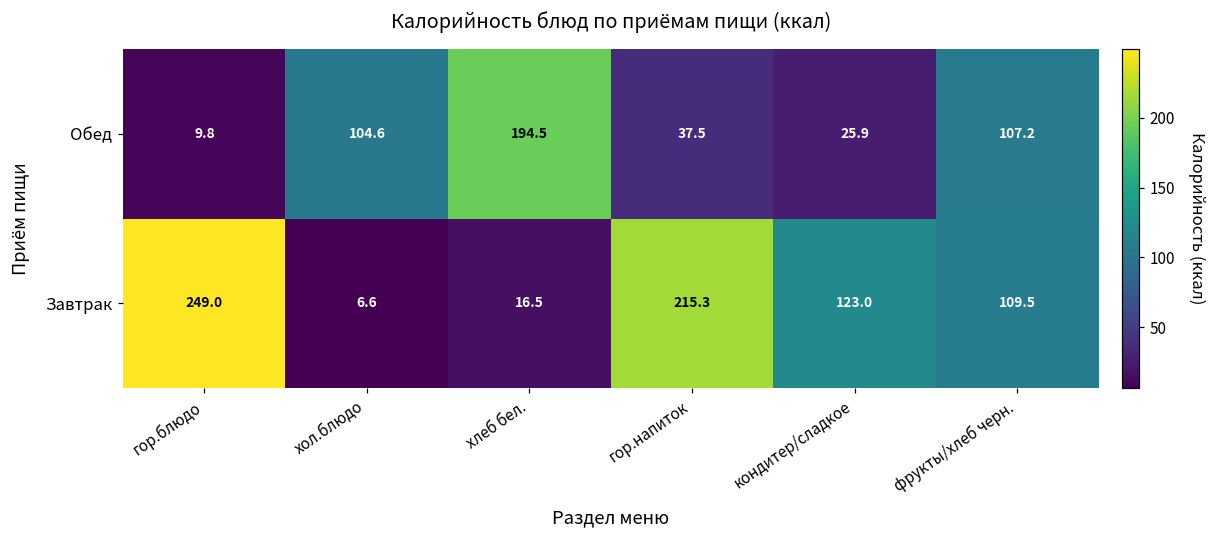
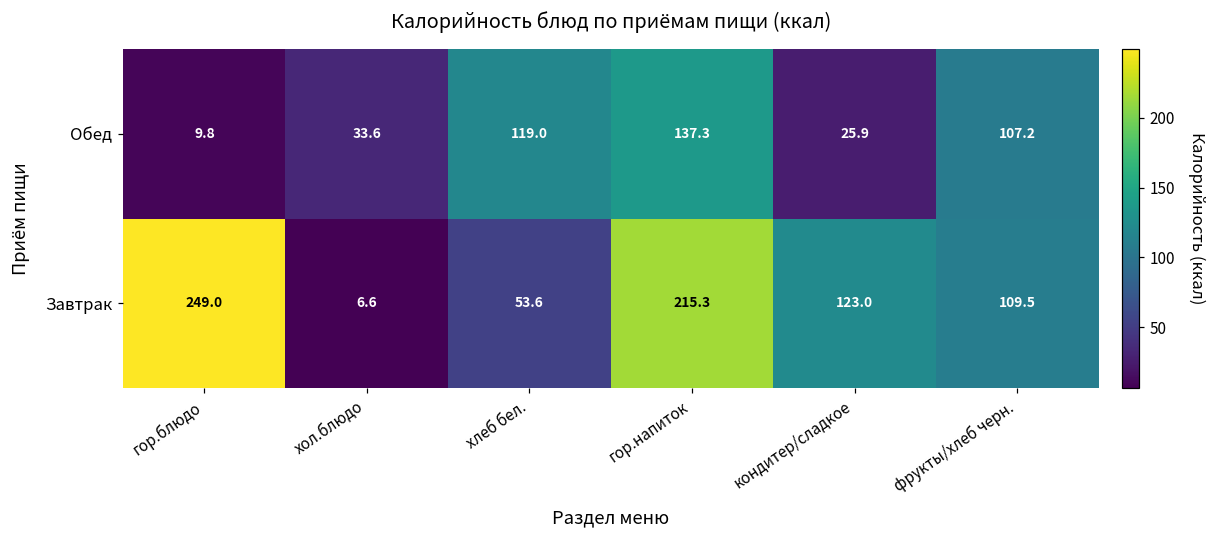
Обед, хол.блюдо: 104.6 -> 33.6
Обед, хлеб бел.: 194.5 -> 119.0
Обед, гор.напиток: 37.5 -> 137.3
Завтрак, хлеб бел.: 16.5 -> 53.6
